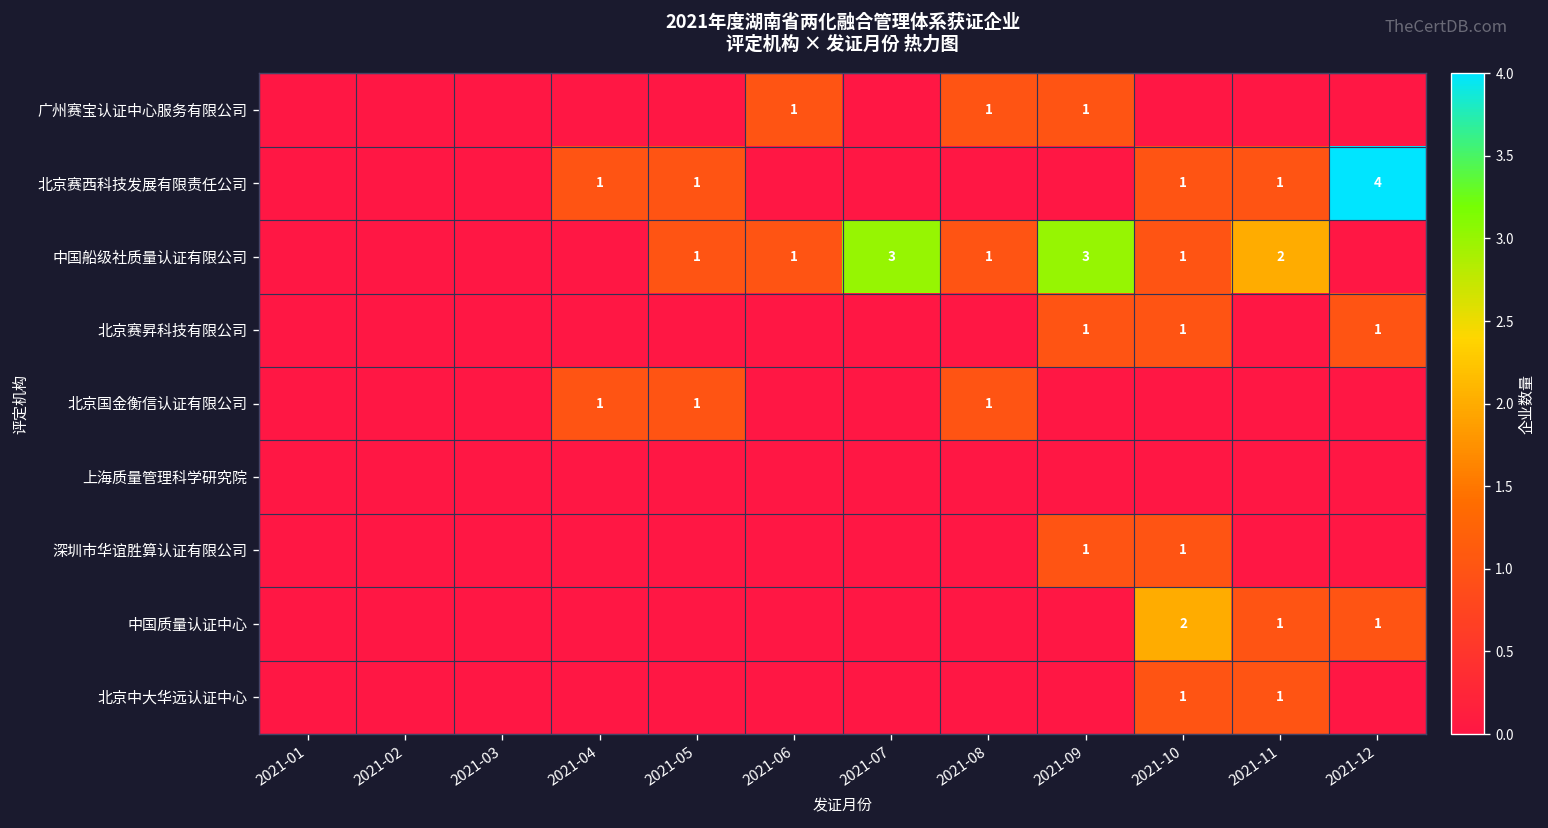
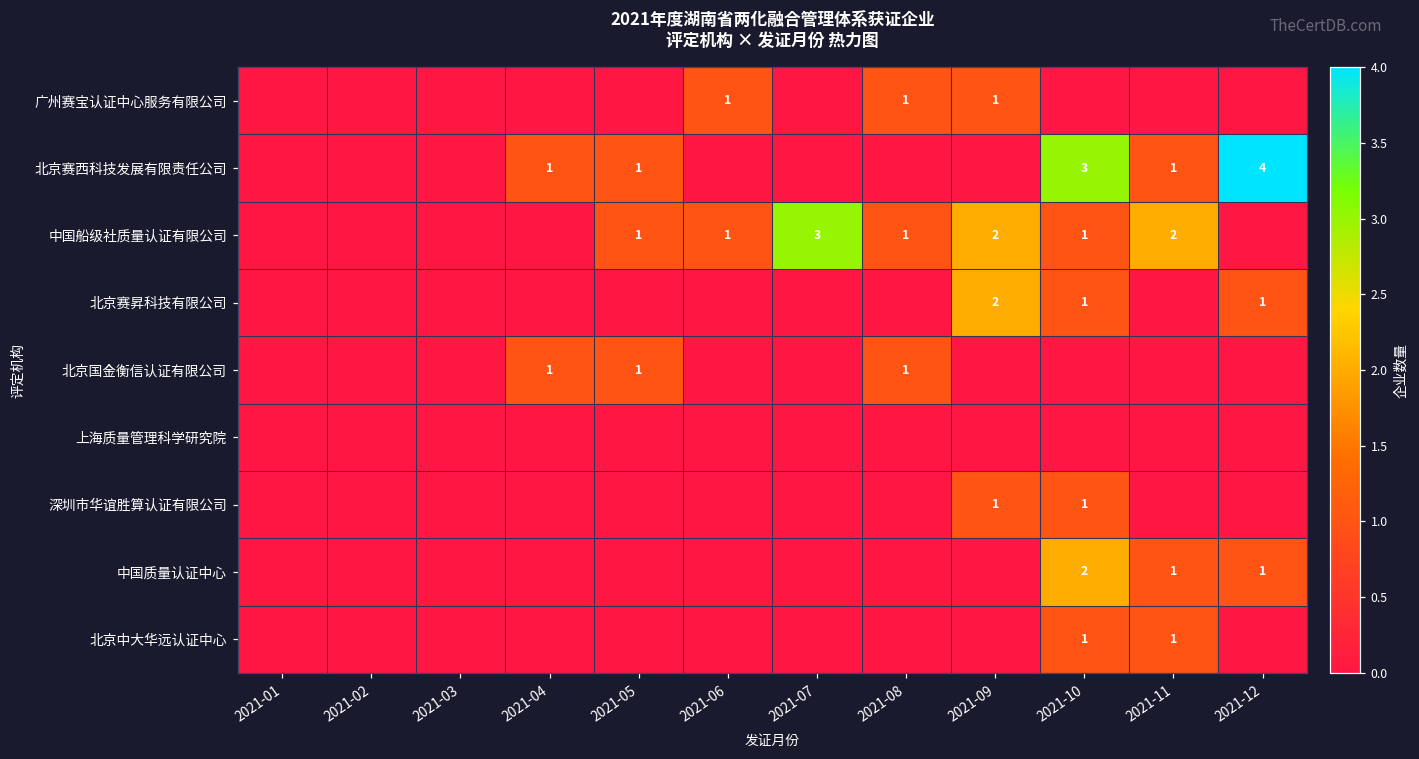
北京赛西科技发展有限责任公司, 2021-10: 1 -> 3
中国船级社质量认证有限公司, 2021-09: 3 -> 2
北京赛昇科技有限公司, 2021-09: 1 -> 2
